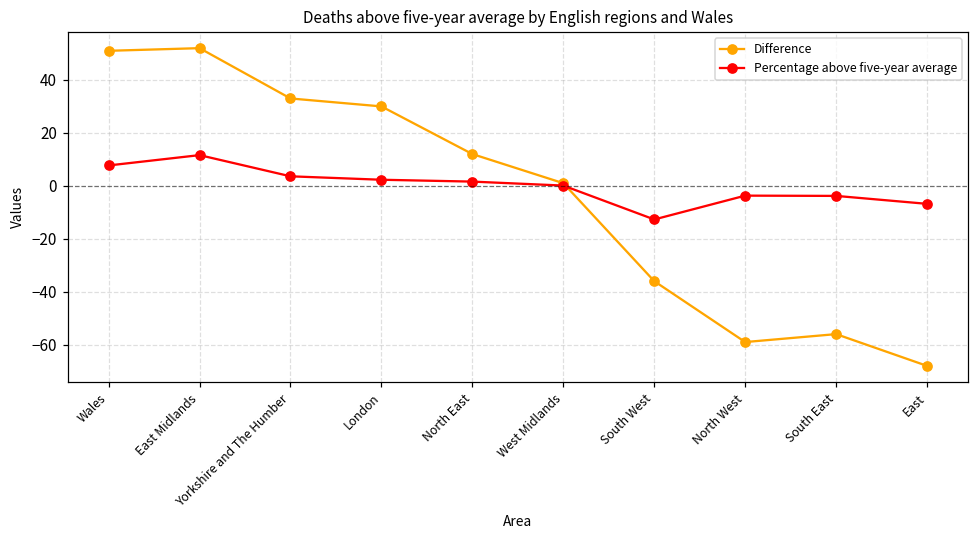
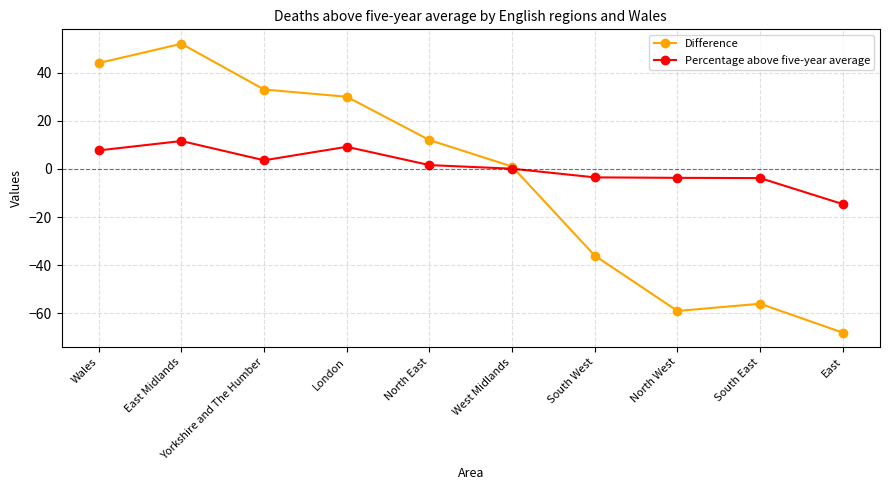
Difference, Wales: 51 -> 44
Percentage above five-year average, London: 2 -> 9
Percentage above five-year average, South West: -13 -> -4
Percentage above five-year average, East: -7 -> -15
